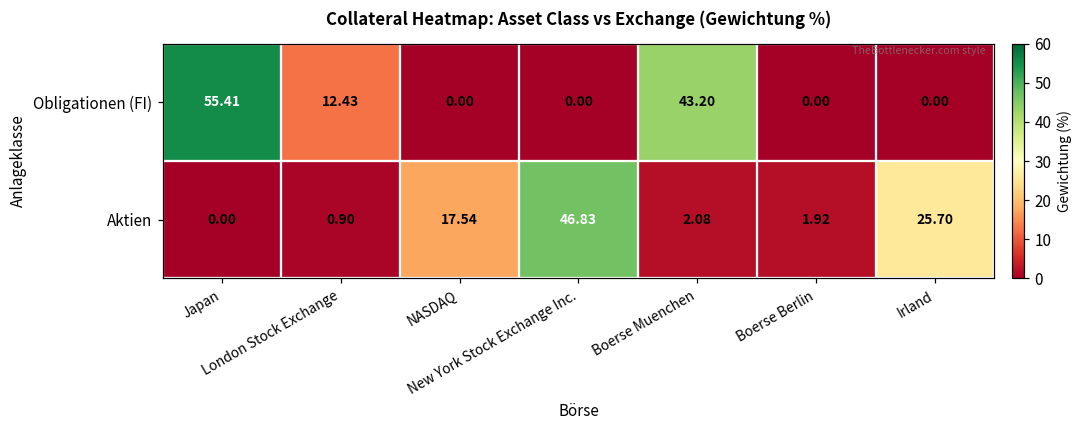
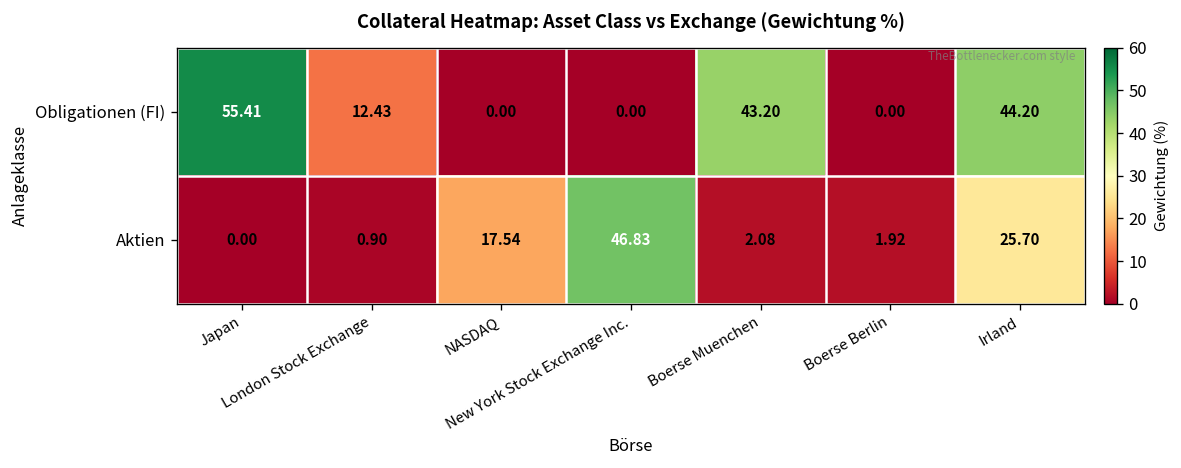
Obligationen (FI), Irland: 0.00 -> 44.20
